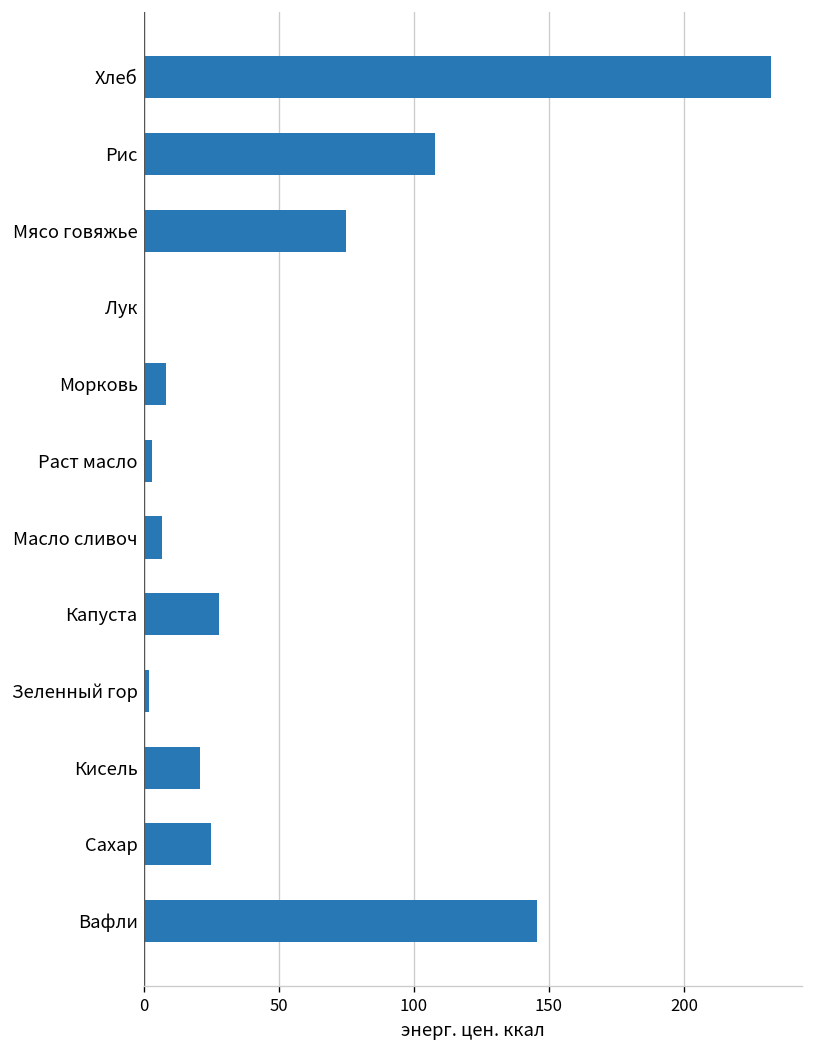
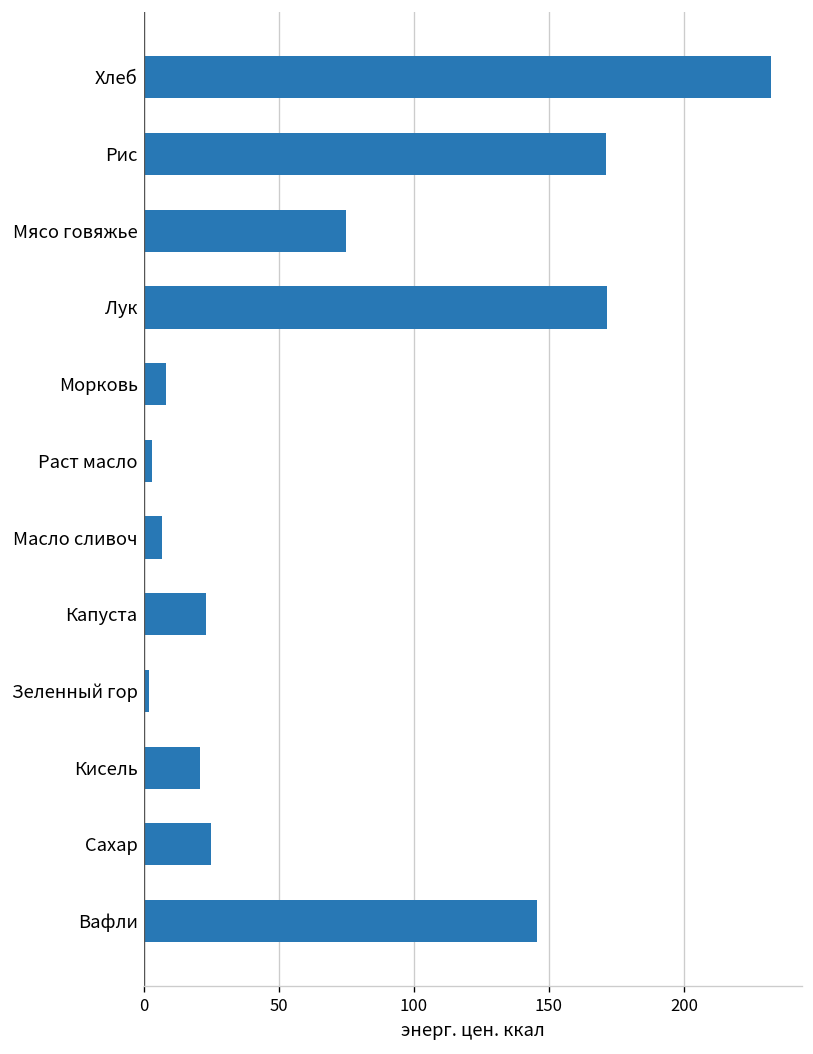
Рис: 108 -> 171
Лук: 1 -> 172
Капуста: 28 -> 23
